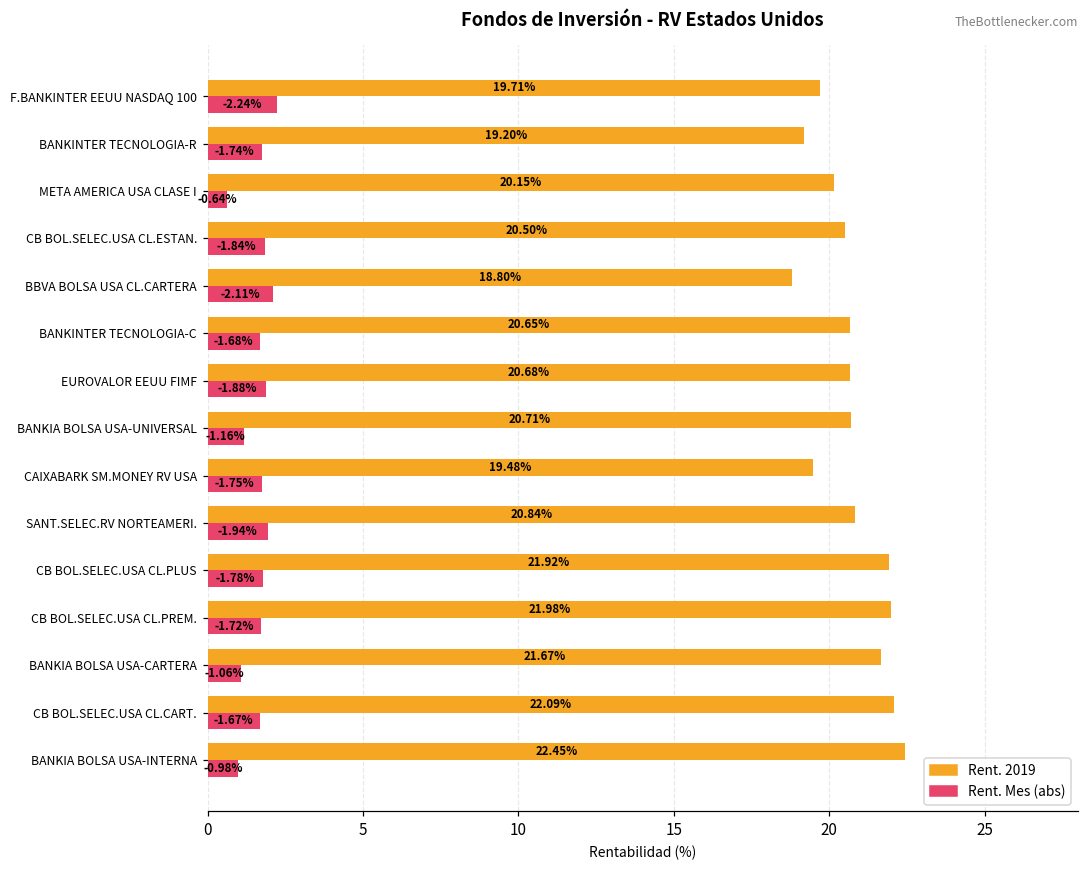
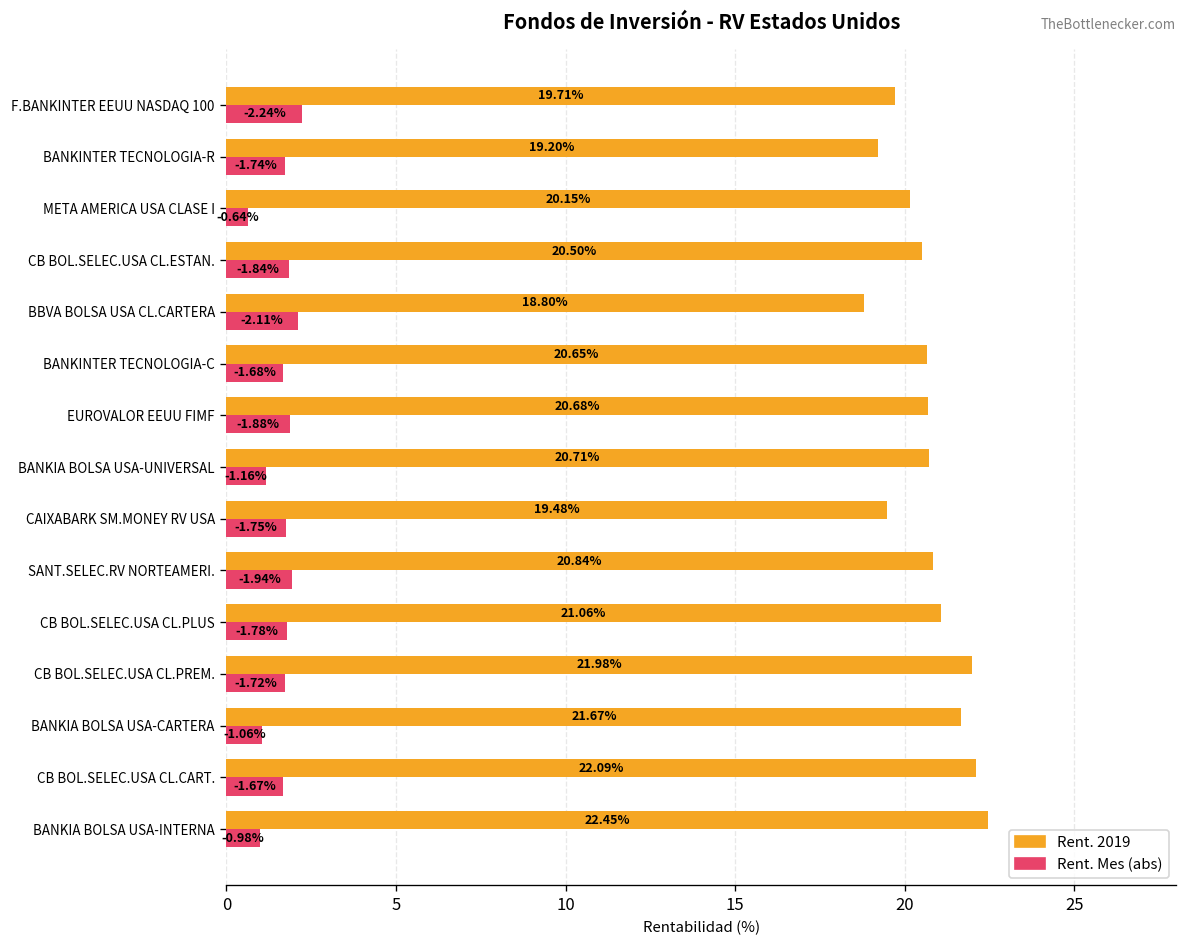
Rent. 2019, CB BOL.SELEC.USA CL.PLUS: 21.92% -> 21.06%
